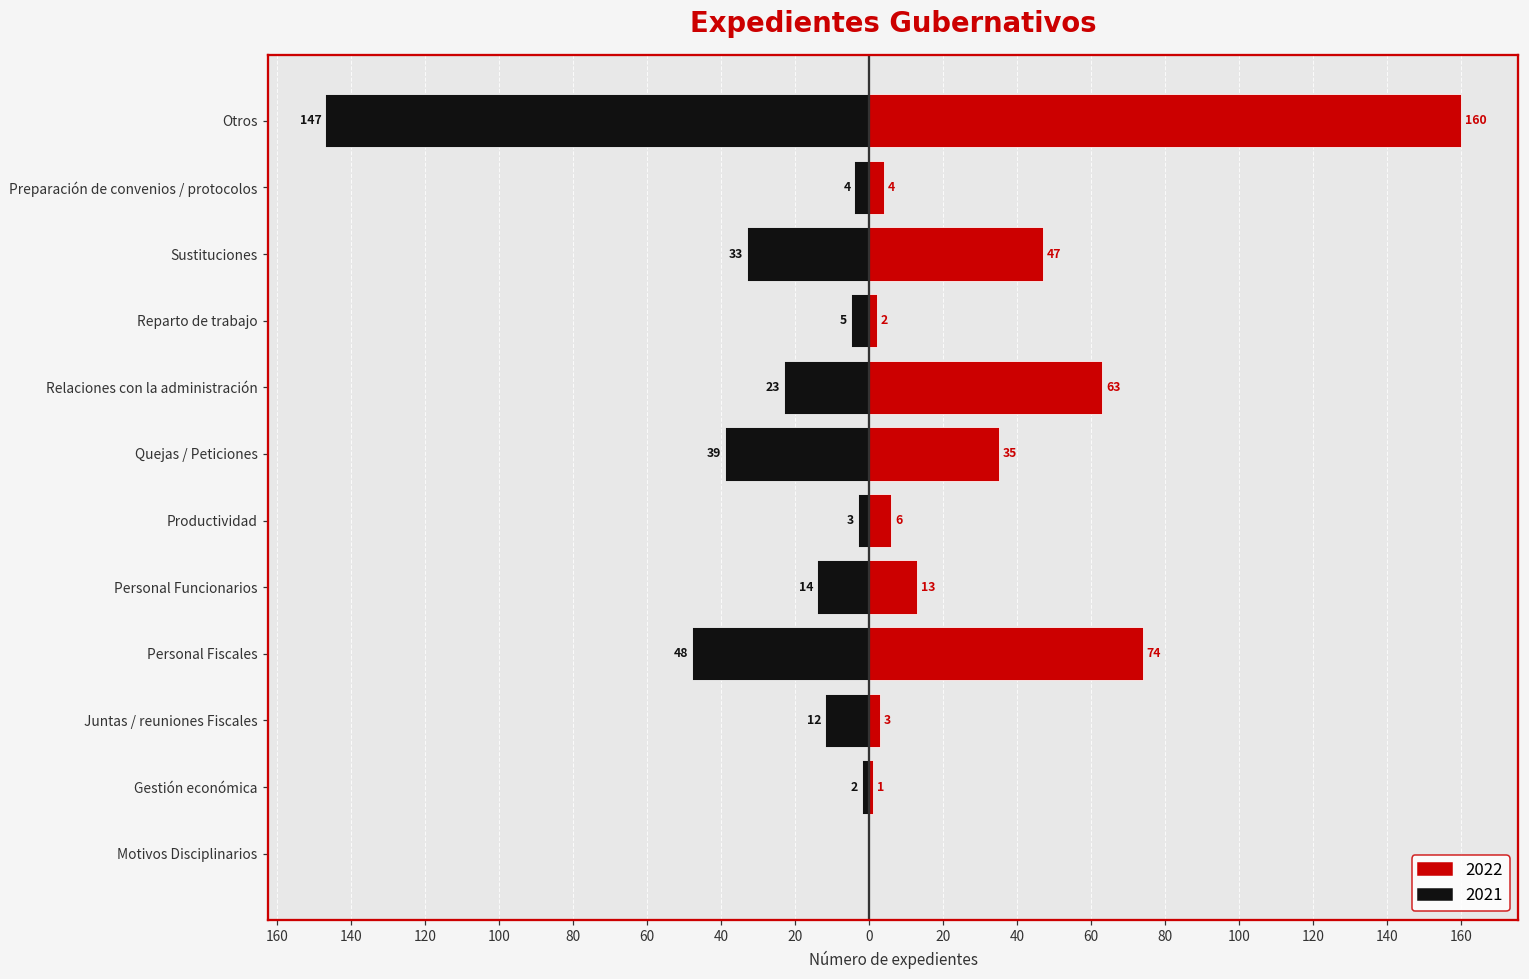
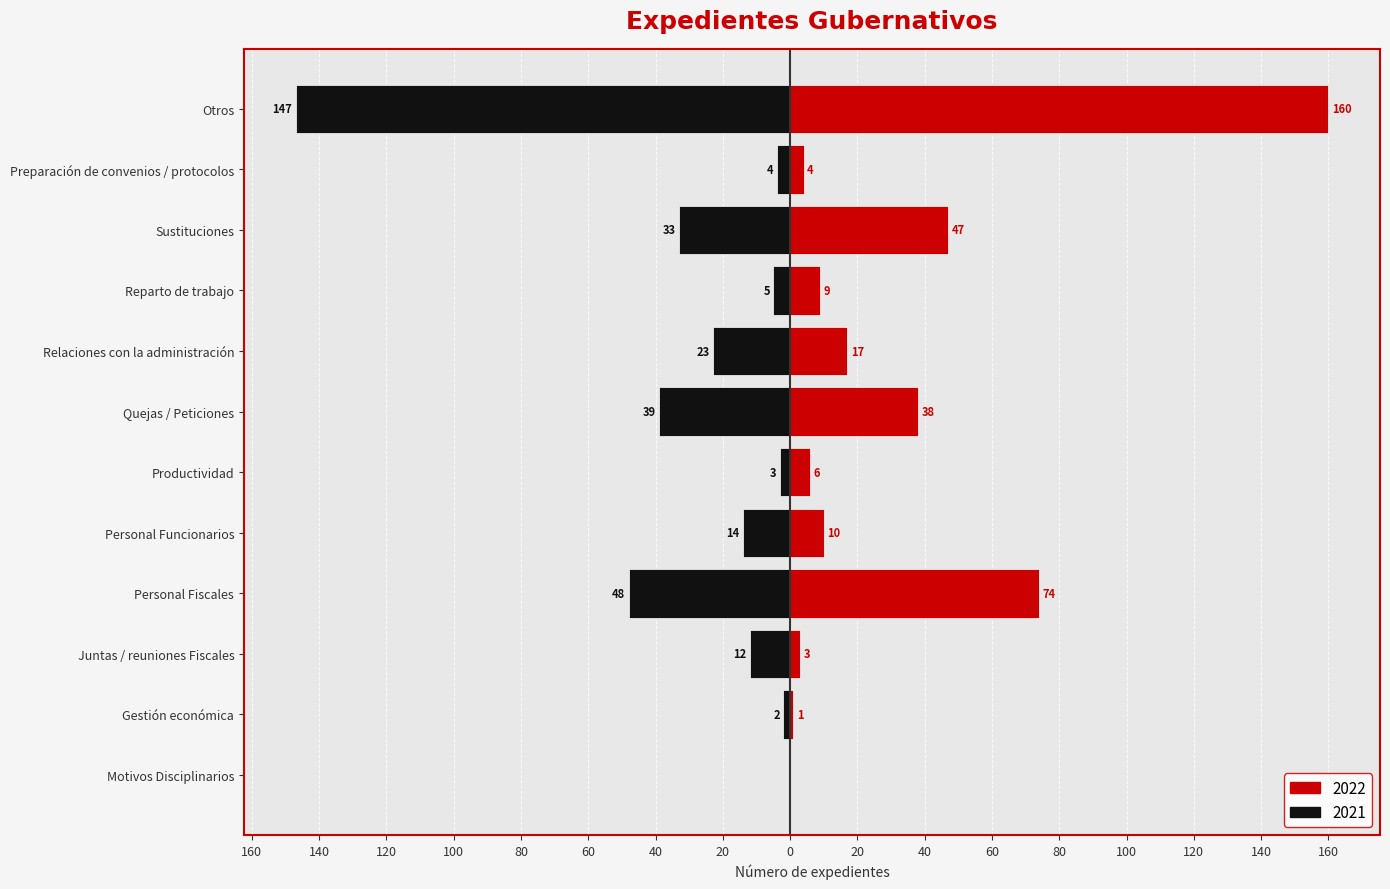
2022, Reparto de trabajo: 2 -> 9
2022, Relaciones con la administración: 63 -> 17
2022, Quejas / Peticiones: 35 -> 38
2022, Personal Funcionarios: 13 -> 10
